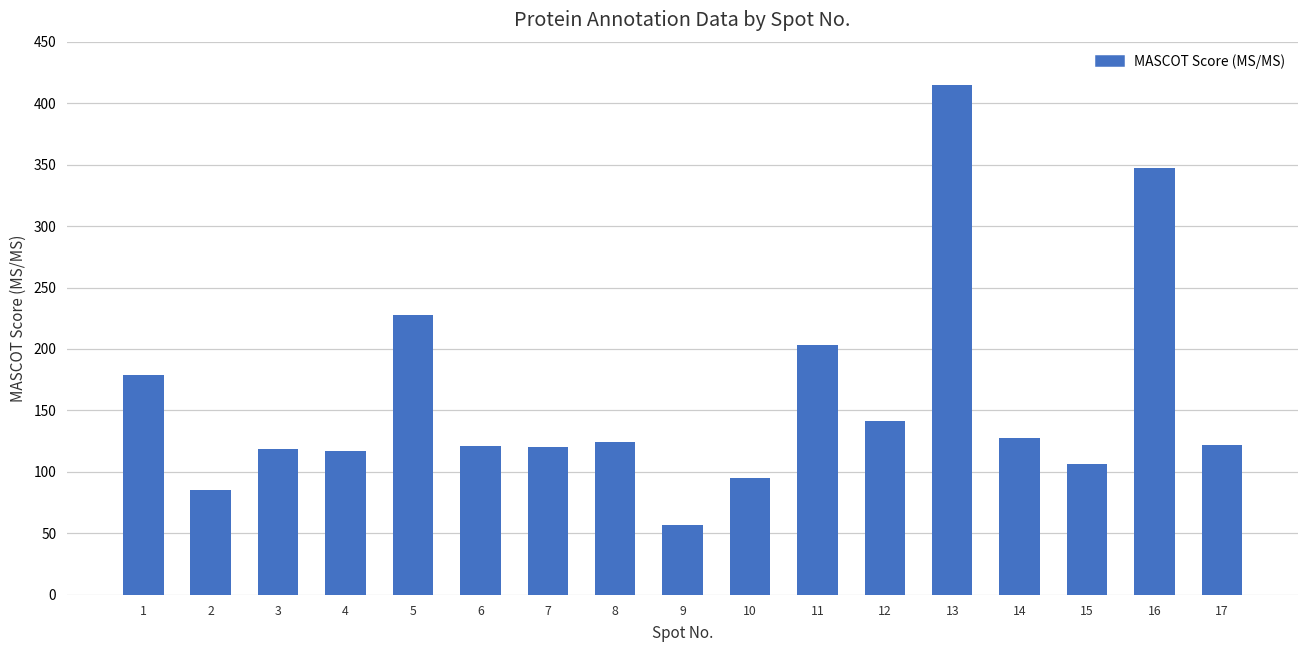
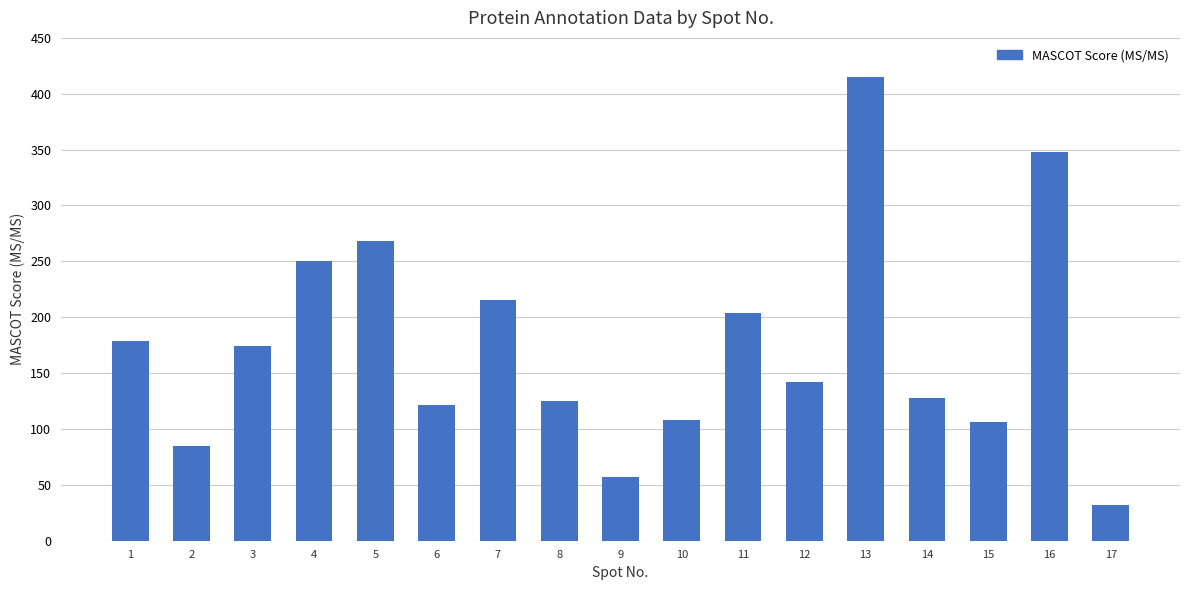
3: 119 -> 174
4: 117 -> 250
5: 227 -> 269
7: 120 -> 215
10: 95 -> 108
17: 122 -> 32
